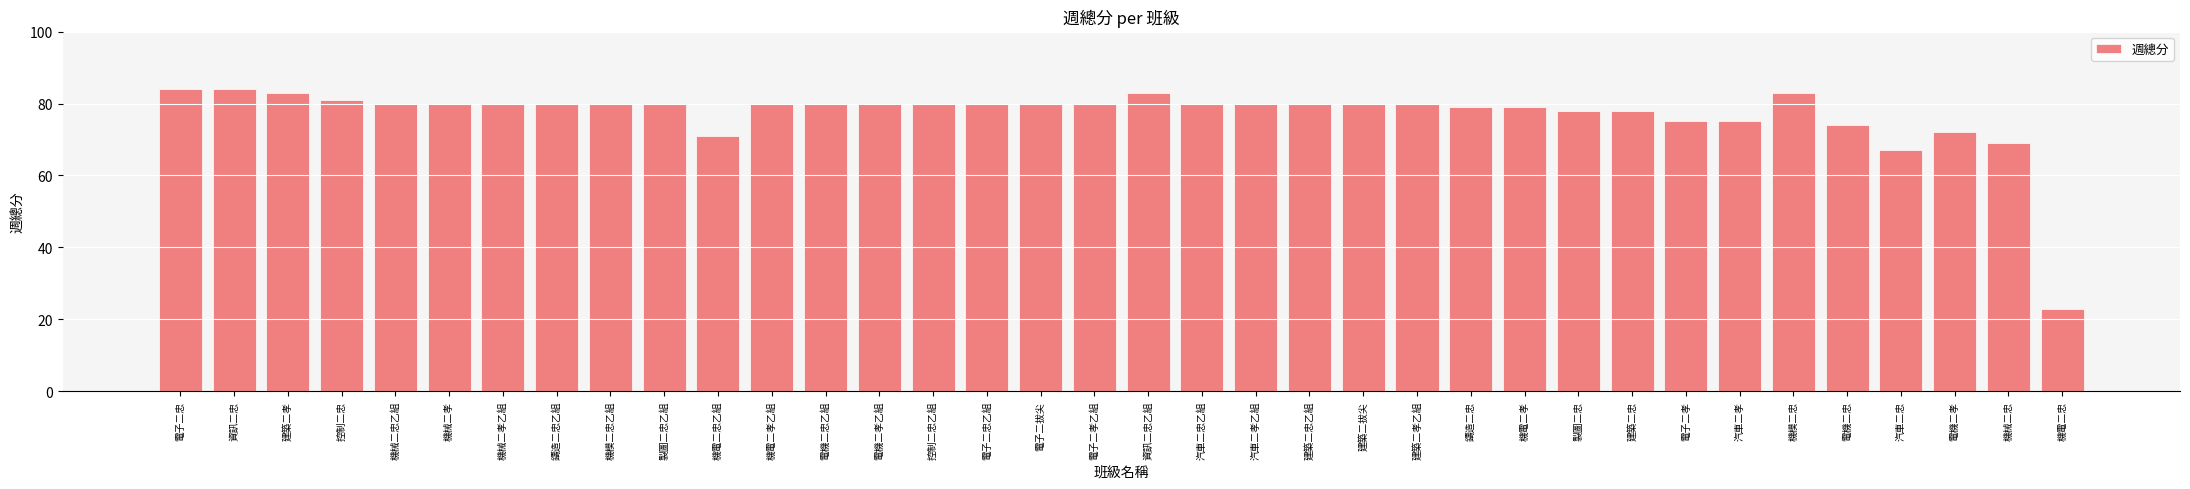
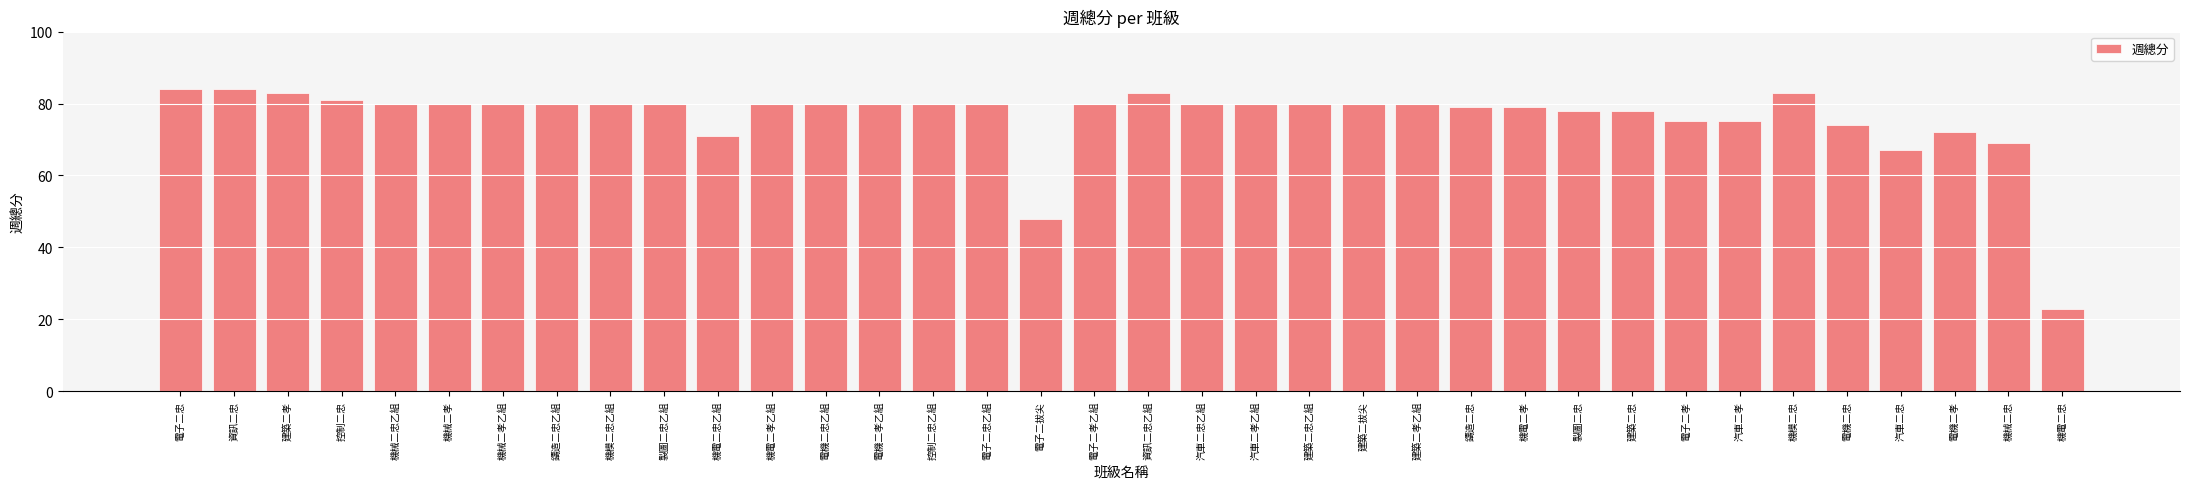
電子二拔尖: 80 -> 48
